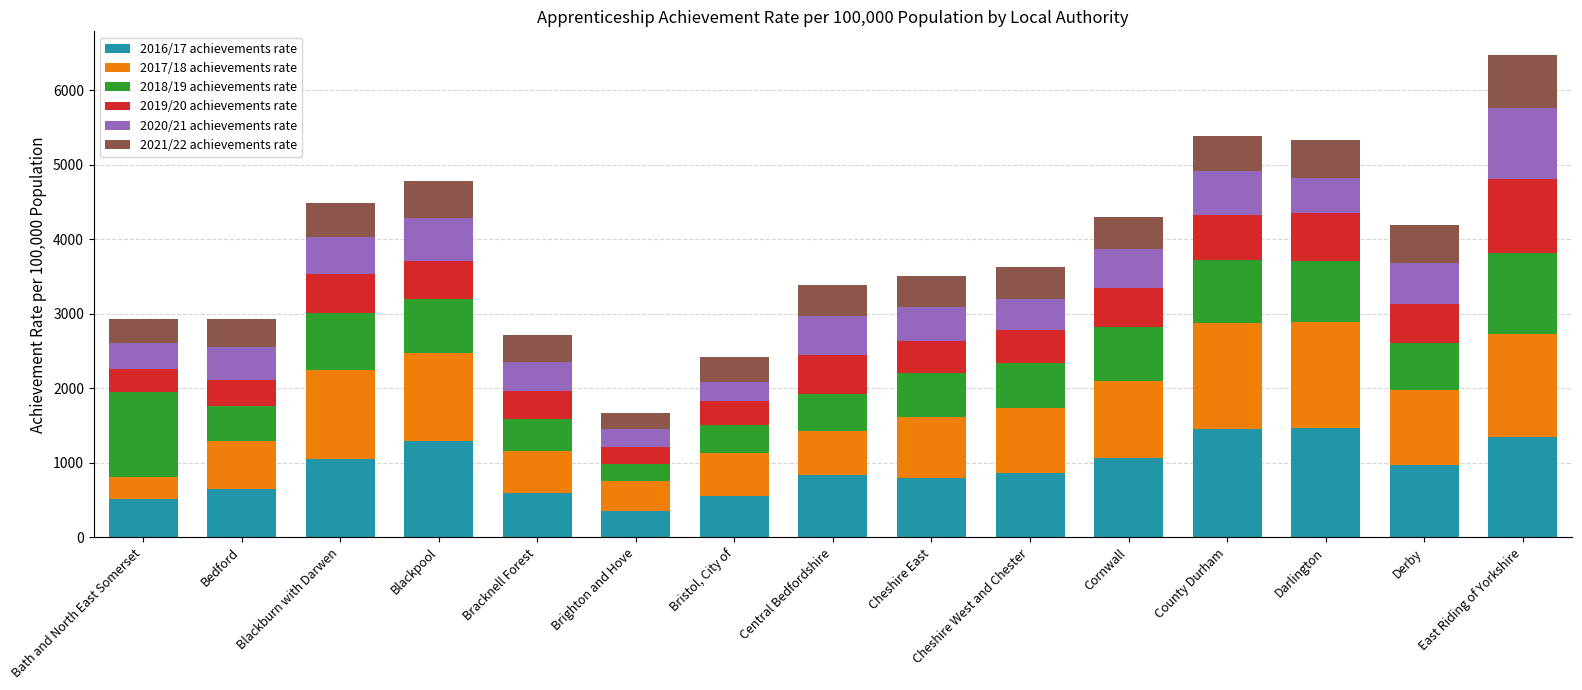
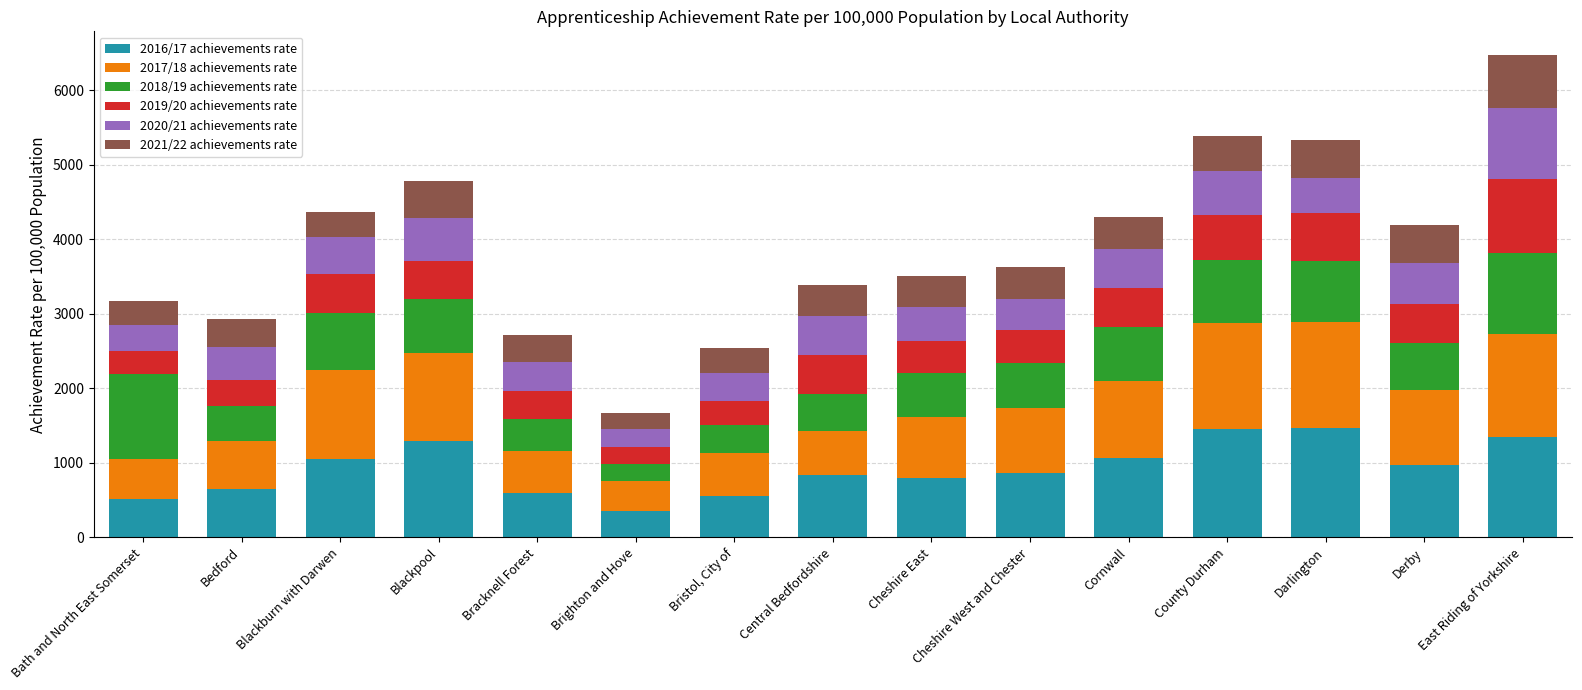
2017/18 achievements rate, Bath and North East Somerset: 300 -> 500
2021/22 achievements rate, Blackburn with Darwen: 500 -> 300
2020/21 achievements rate, Bristol, City of: 300 -> 400
